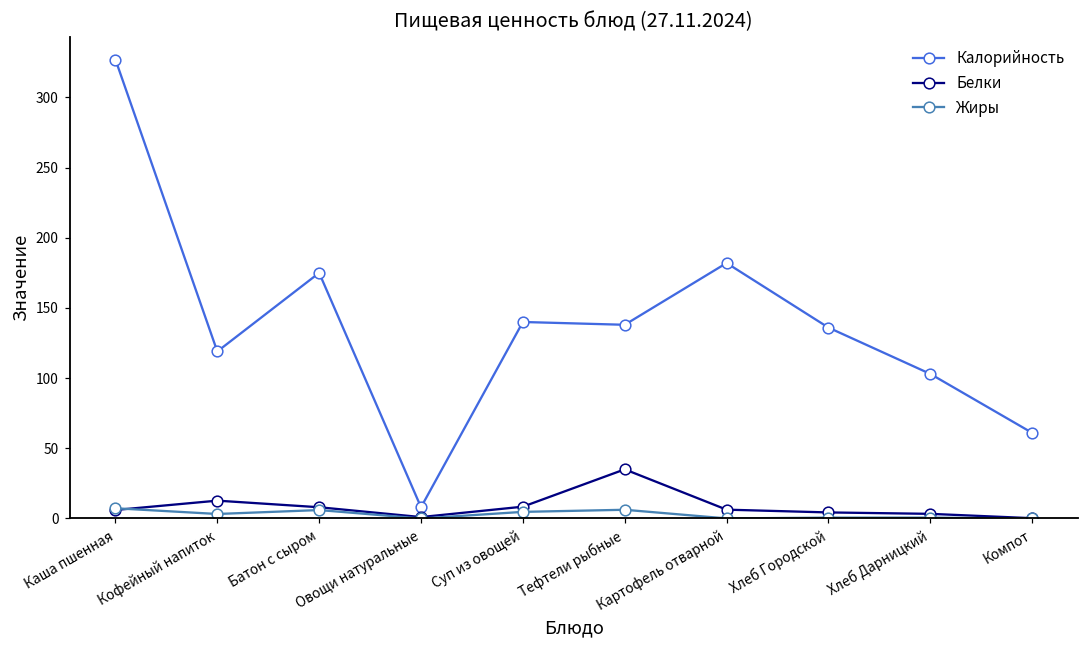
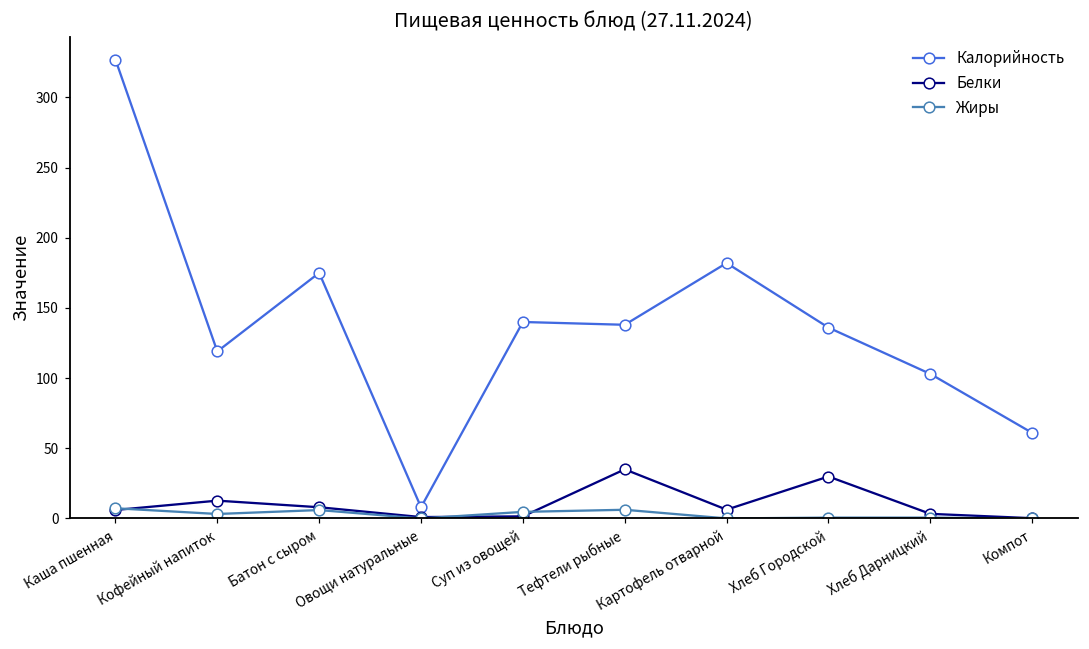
Белки, Суп из овощей: 8 -> 2
Белки, Хлеб Городской: 4 -> 30
